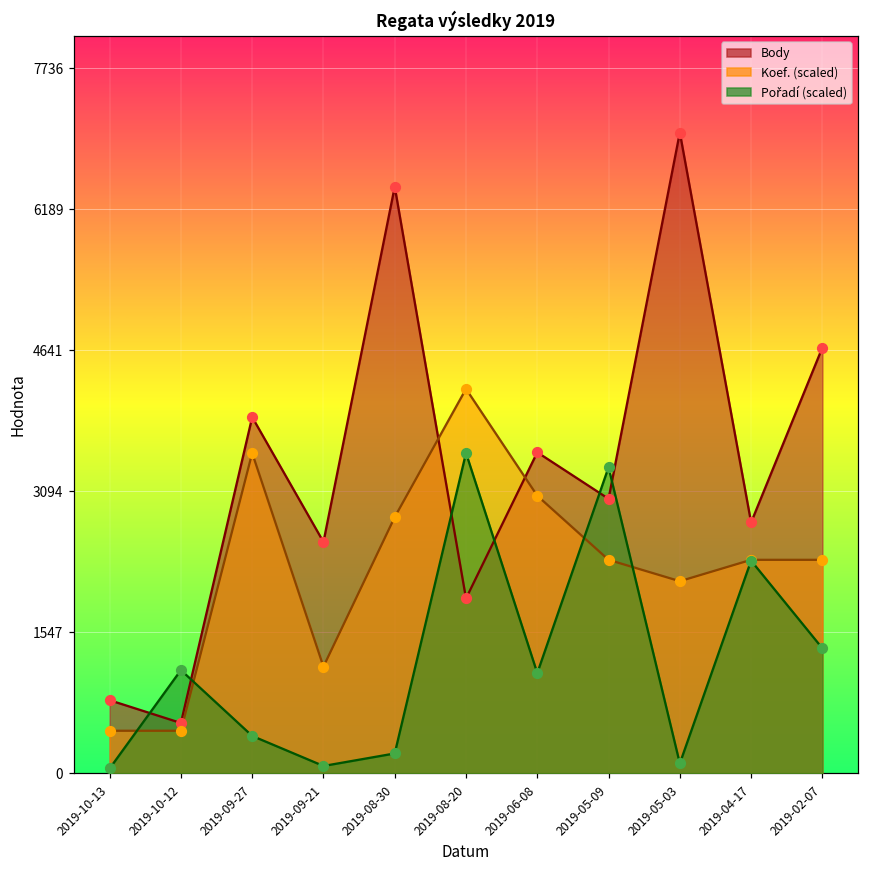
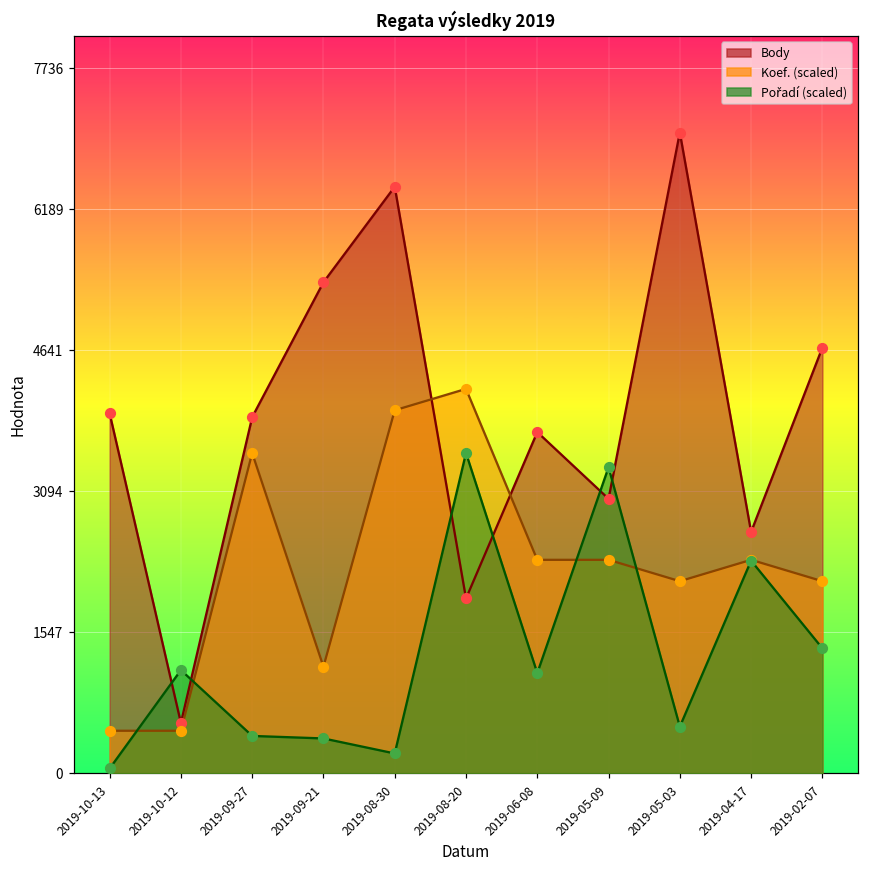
Body, 2019-10-13: 800 -> 4000
Body, 2019-09-21: 2500 -> 5400
Pořadí (scaled), 2019-09-21: 100 -> 400
Koef. (scaled), 2019-08-30: 2800 -> 4000
Body, 2019-06-08: 3500 -> 3700
Koef. (scaled), 2019-06-08: 3000 -> 2300
Pořadí (scaled), 2019-05-03: 100 -> 500
Body, 2019-04-17: 2800 -> 2700
Koef. (scaled), 2019-02-07: 2300 -> 2100
